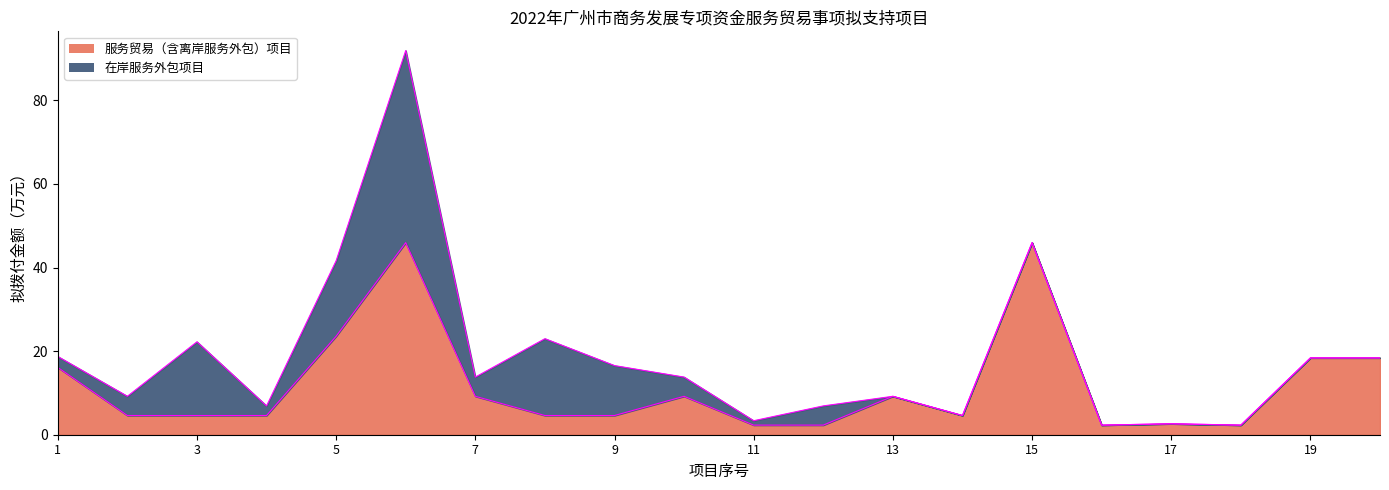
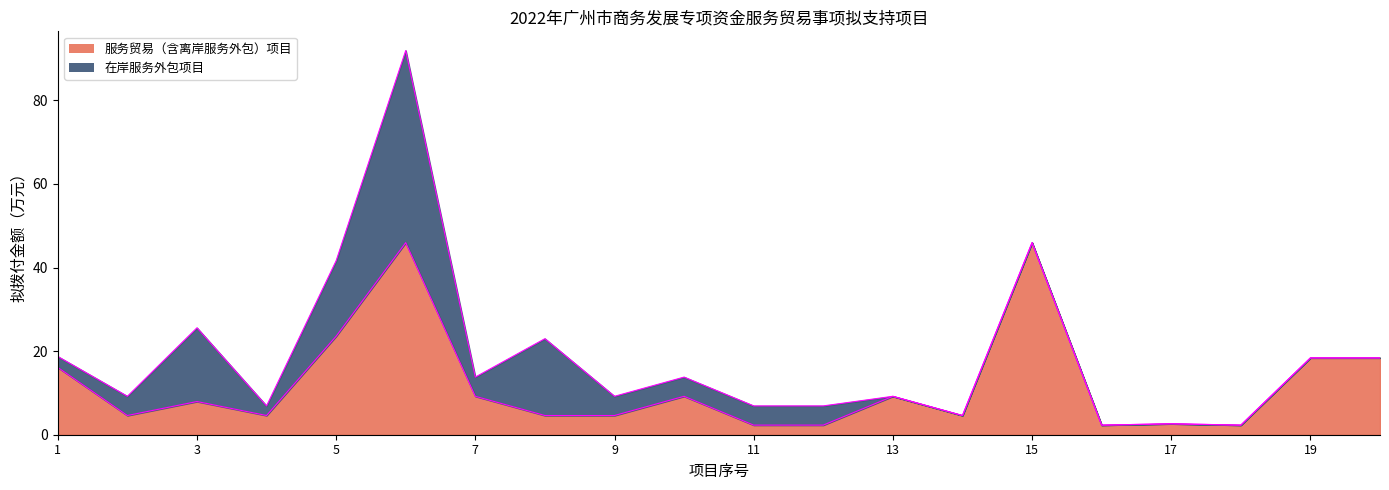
服务贸易（含离岸服务外包）项目, 3: 5 -> 8
在岸服务外包项目, 9: 12 -> 5
在岸服务外包项目, 11: 1 -> 5
